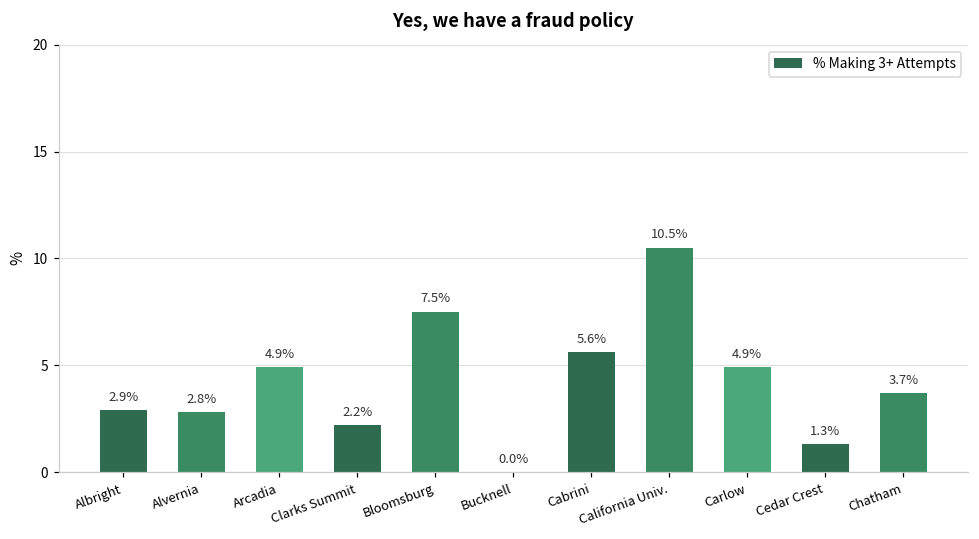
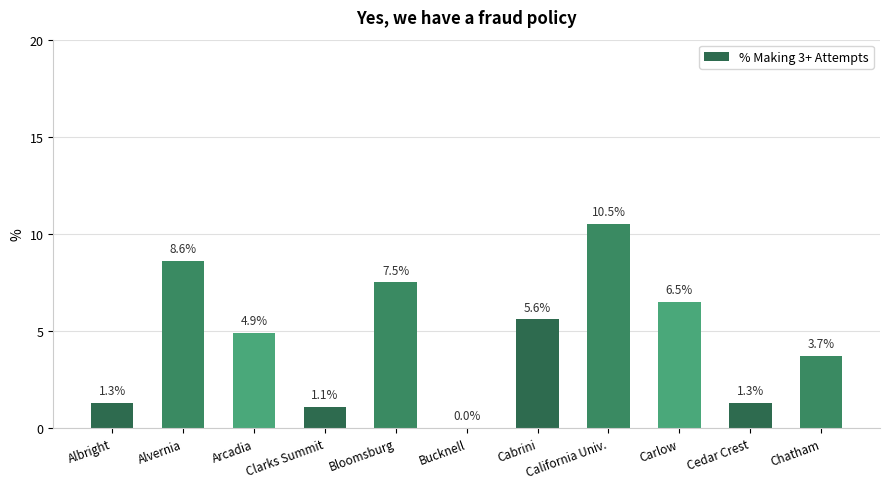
Albright: 2.9% -> 1.3%
Alvernia: 2.8% -> 8.6%
Clarks Summit: 2.2% -> 1.1%
Carlow: 4.9% -> 6.5%
